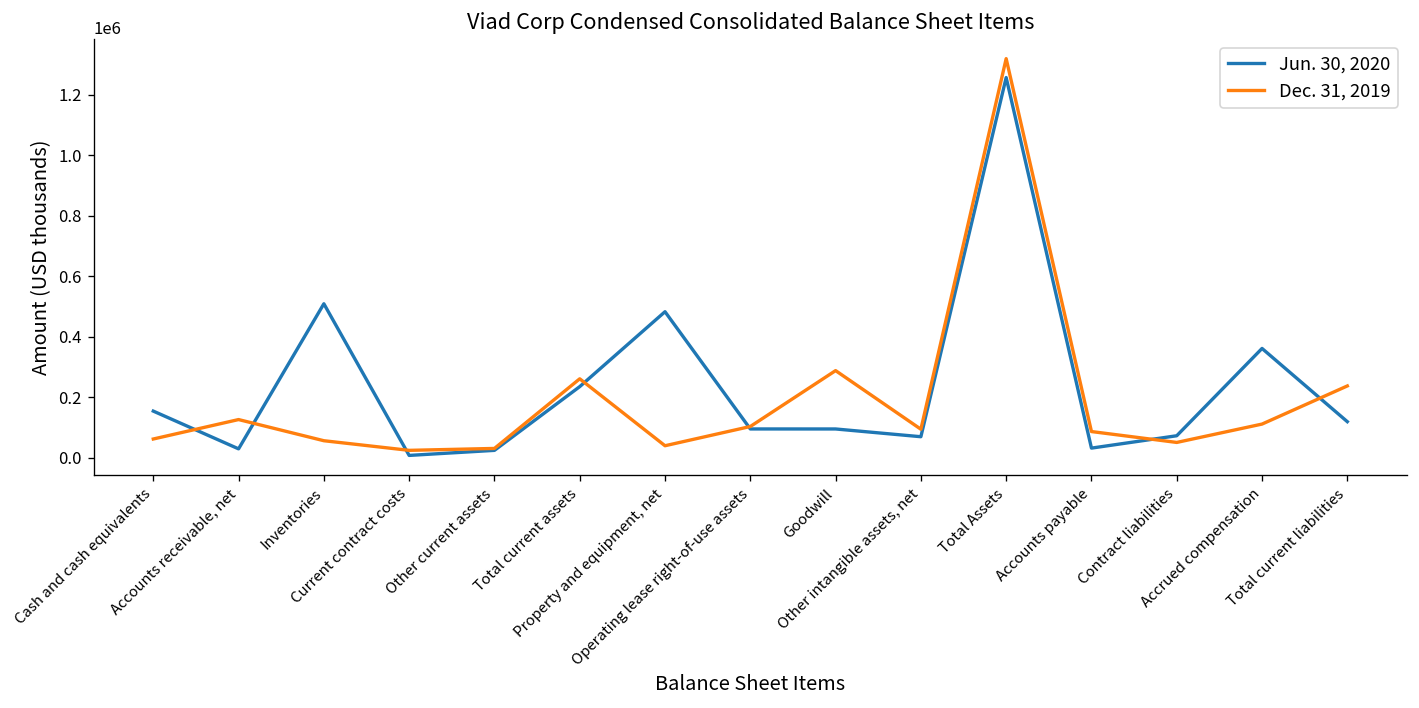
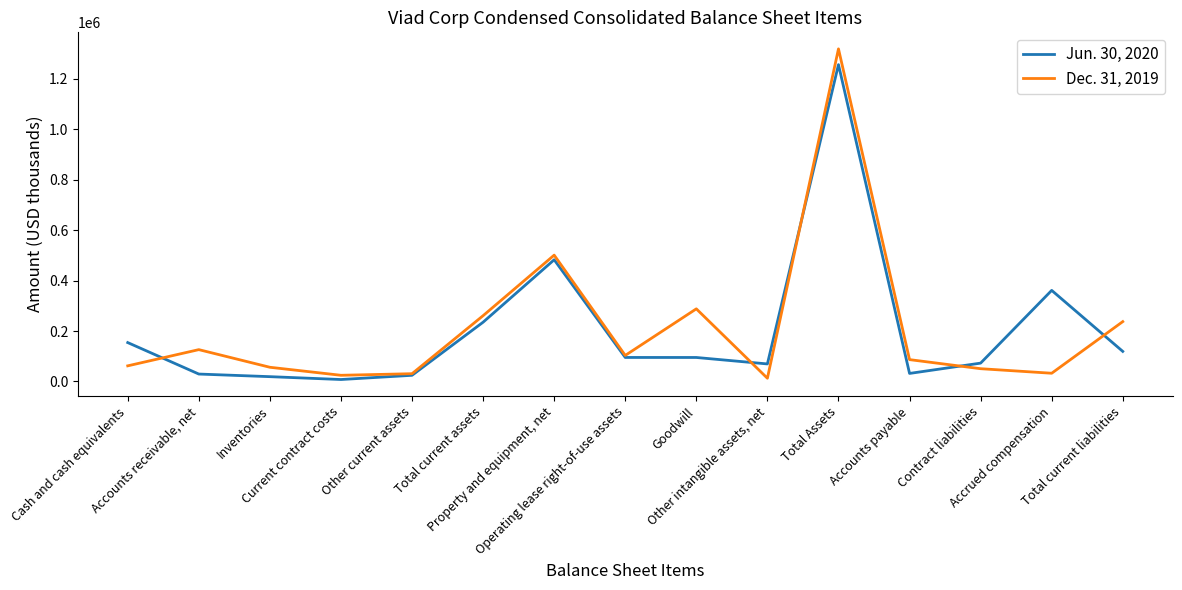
Jun. 30, 2020, Inventories: 510000 -> 20000
Dec. 31, 2019, Property and equipment, net: 40000 -> 500000
Dec. 31, 2019, Other intangible assets, net: 90000 -> 10000
Dec. 31, 2019, Accrued compensation: 110000 -> 30000
